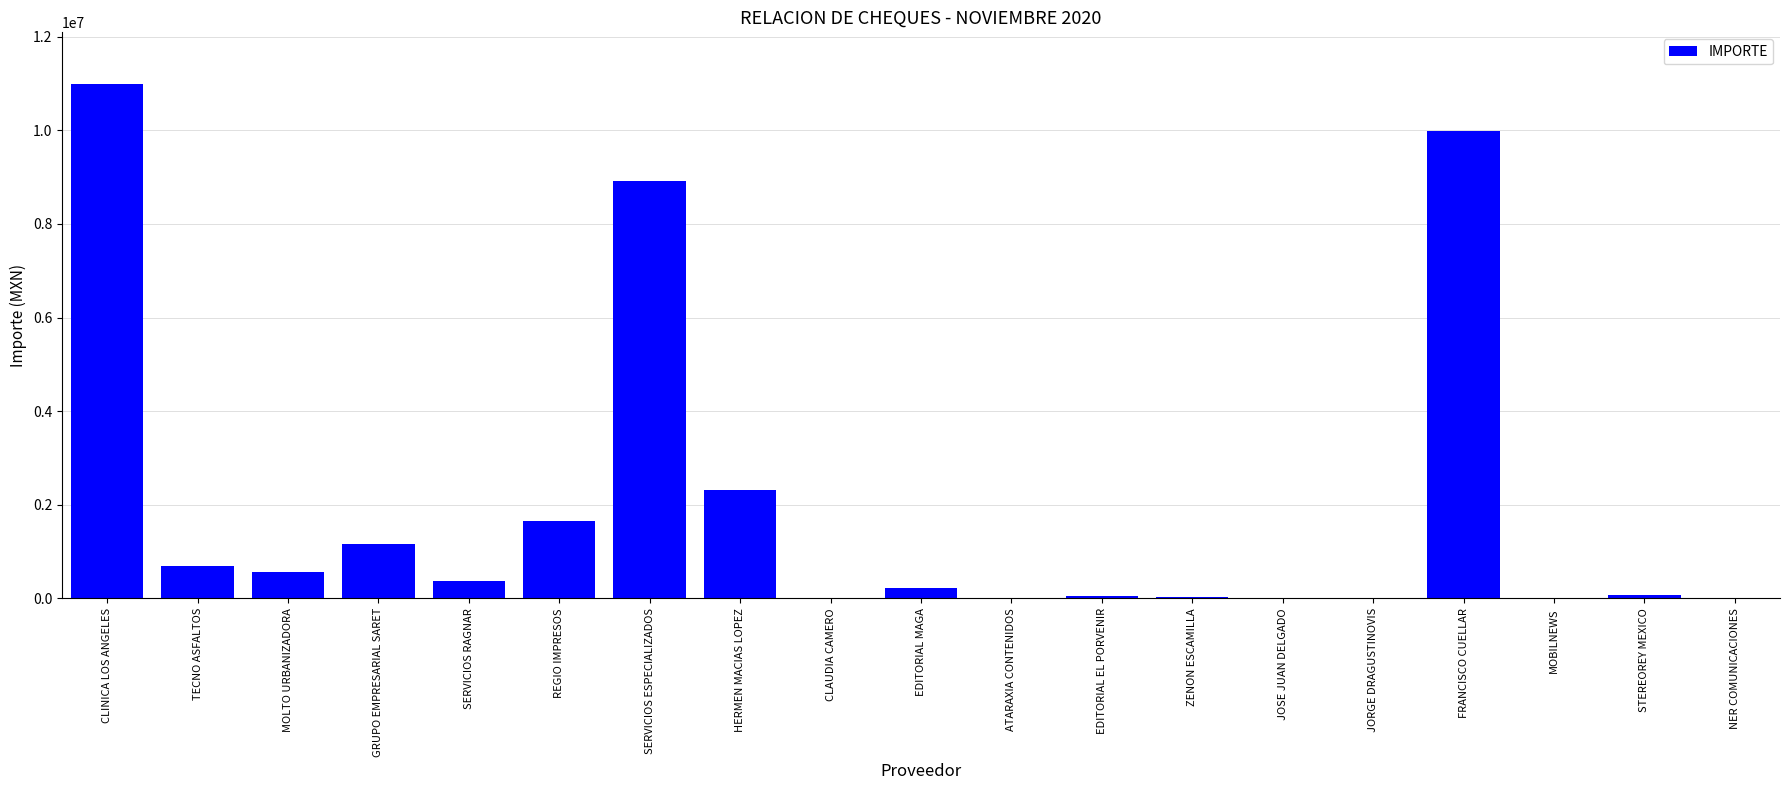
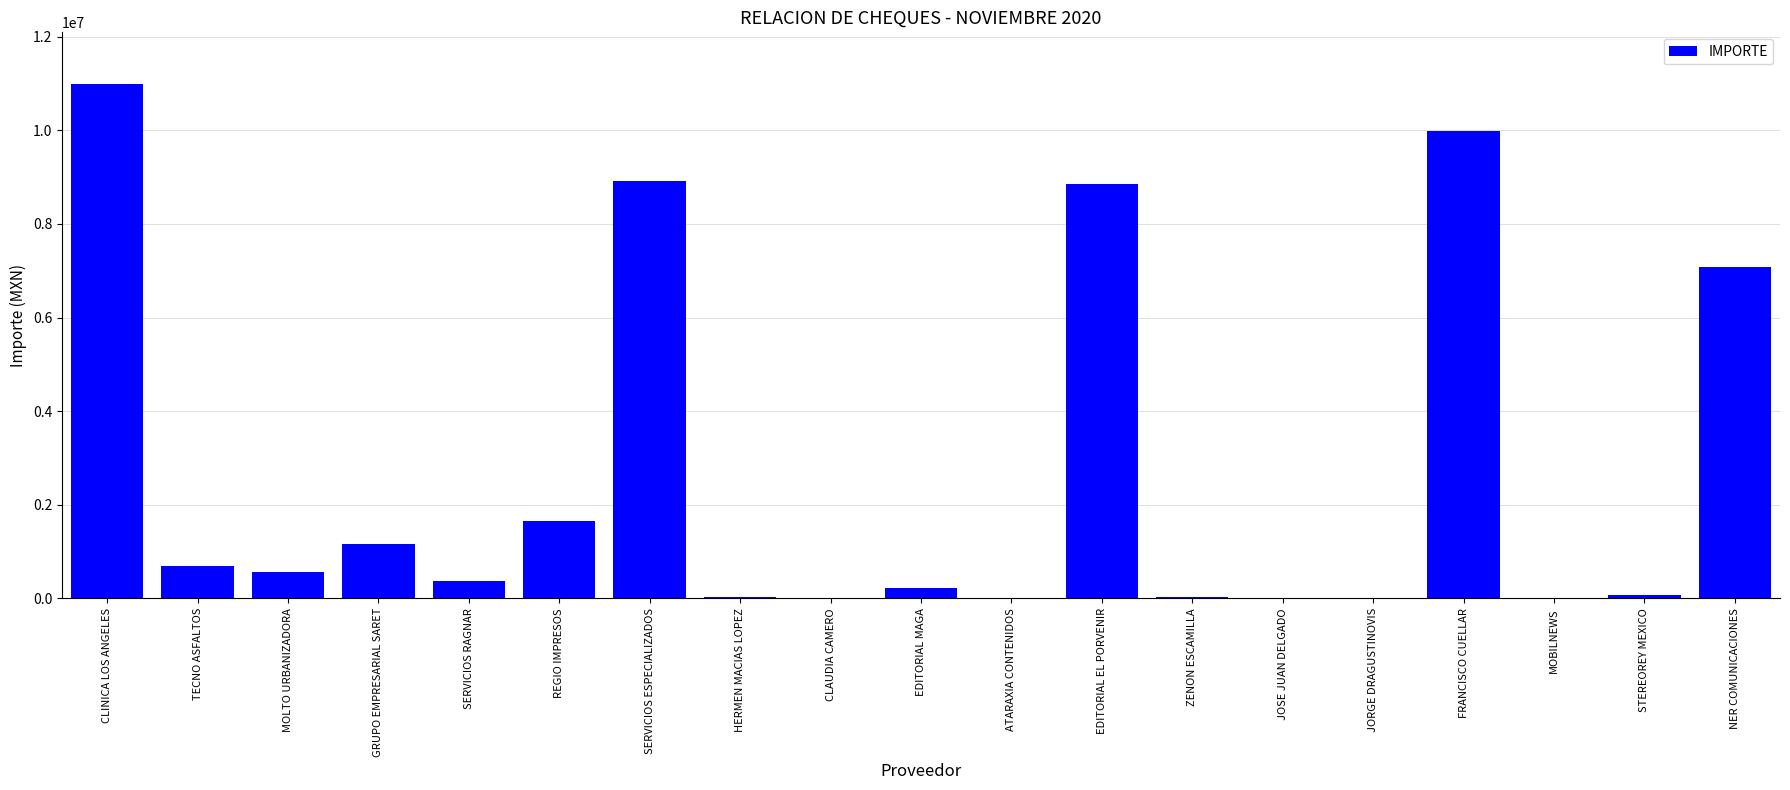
HERMEN MACIAS LOPEZ: 2300000 -> 0
EDITORIAL EL PORVENIR: 100000 -> 8800000
NER COMUNICACIONES: 0 -> 7100000
